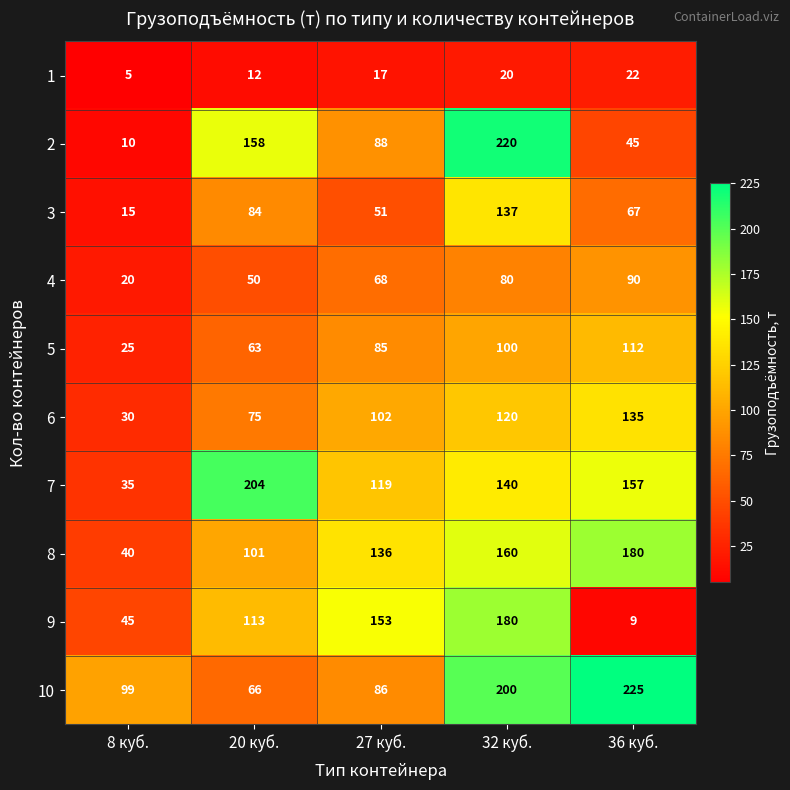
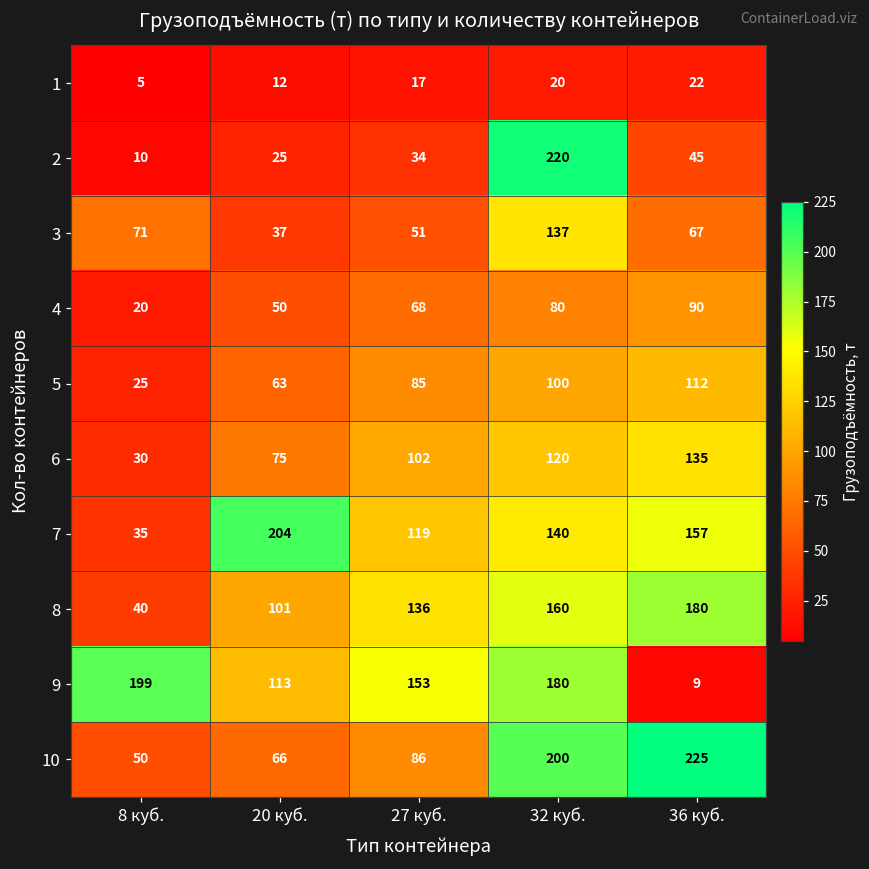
2, 20 куб.: 158 -> 25
2, 27 куб.: 88 -> 34
3, 8 куб.: 15 -> 71
3, 20 куб.: 84 -> 37
9, 8 куб.: 45 -> 199
10, 8 куб.: 99 -> 50
